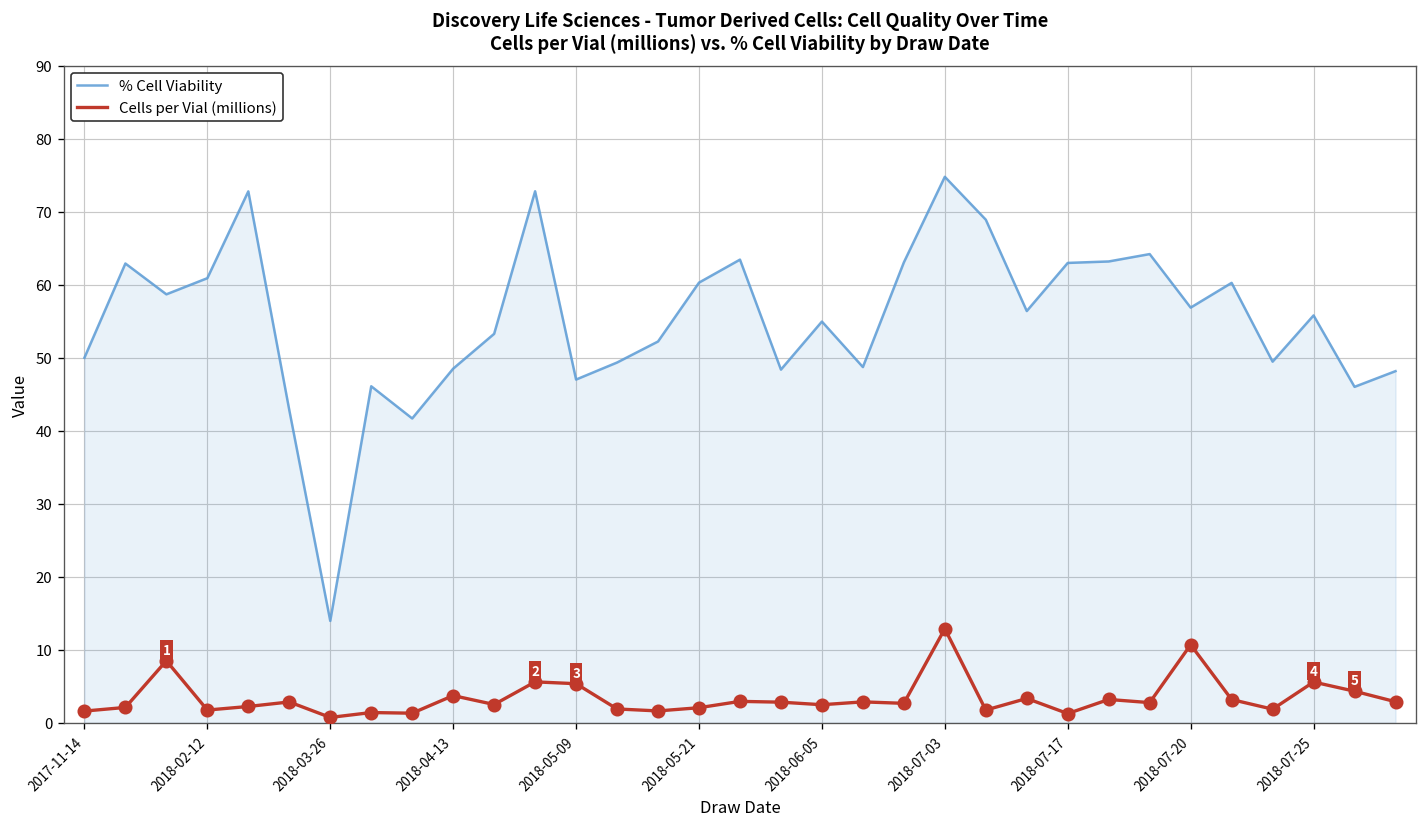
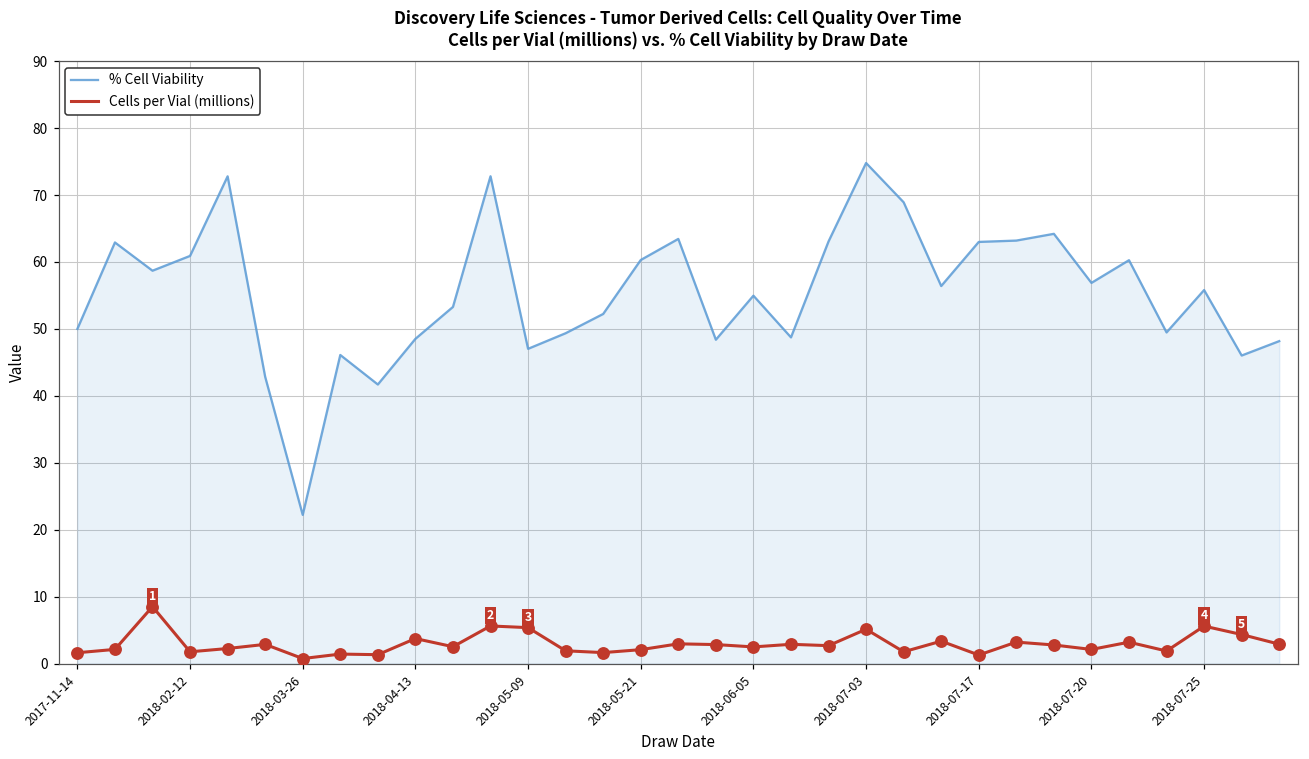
% Cell Viability, 2018-03-26: 14 -> 22
Cells per Vial (millions), 2018-07-03: 13 -> 5
Cells per Vial (millions), 2018-07-20: 11 -> 2
